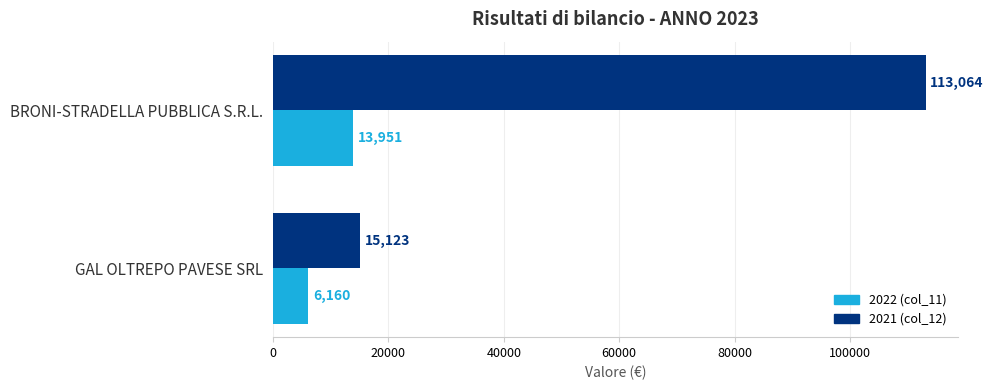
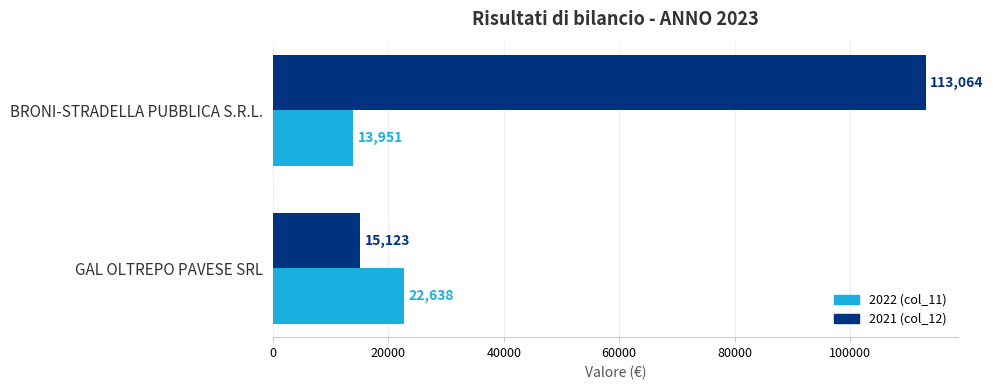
2022 (col_11), GAL OLTREPO PAVESE SRL: 6,160 -> 22,638
